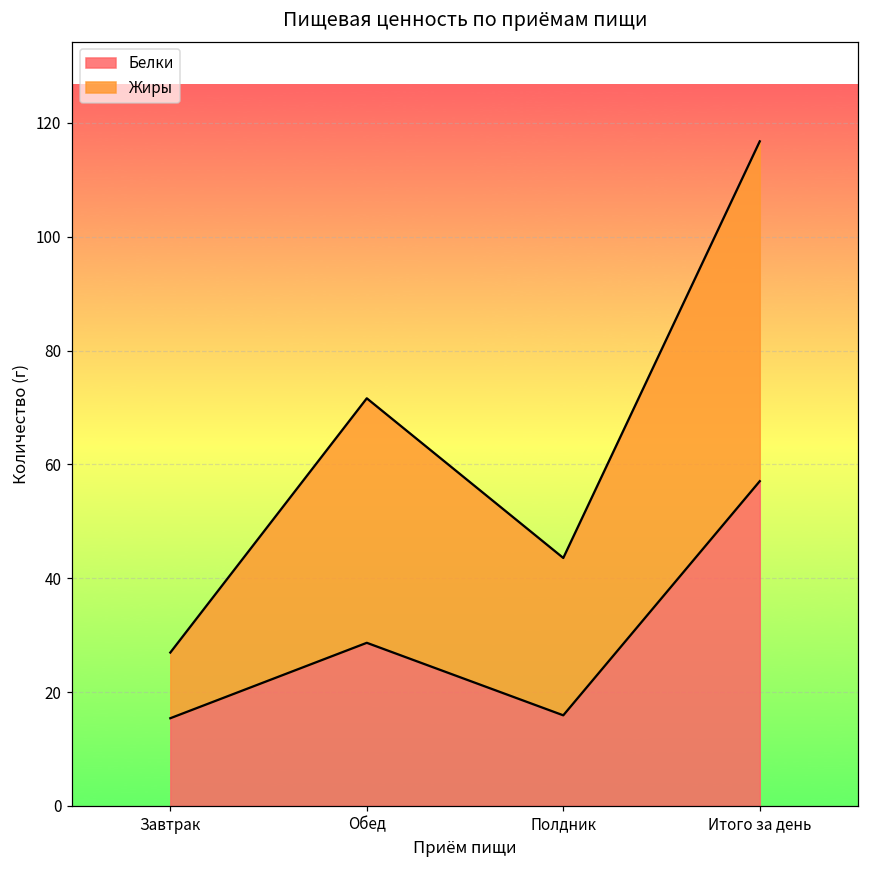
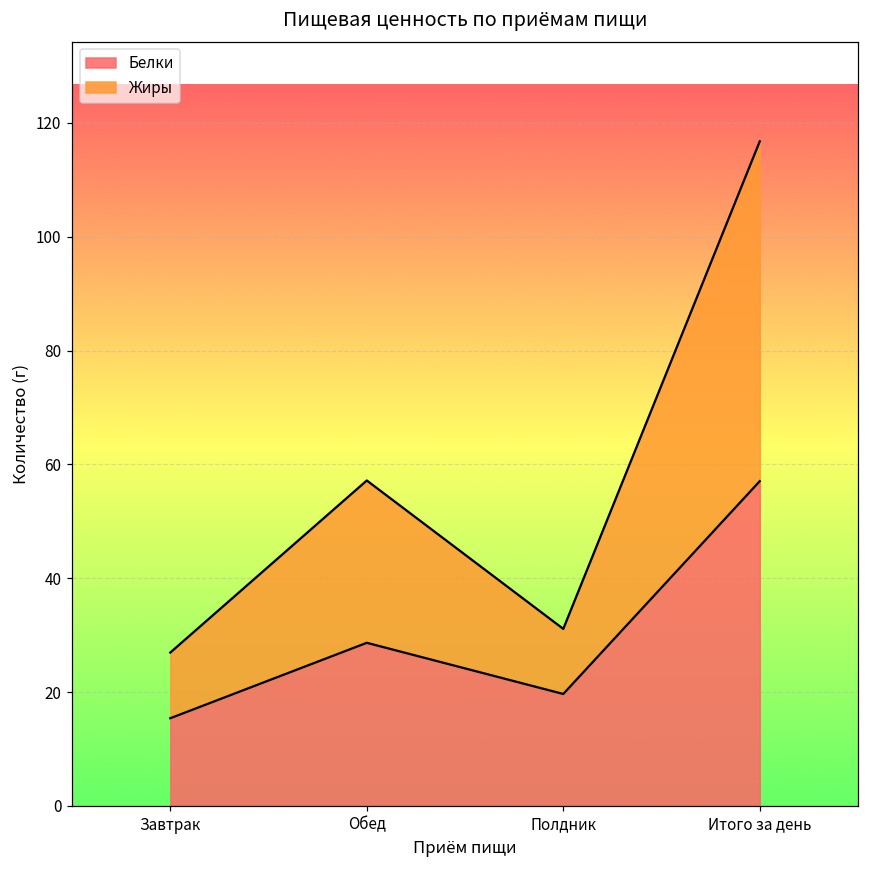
Жиры, Обед: 43 -> 29
Белки, Полдник: 16 -> 20
Жиры, Полдник: 28 -> 11
